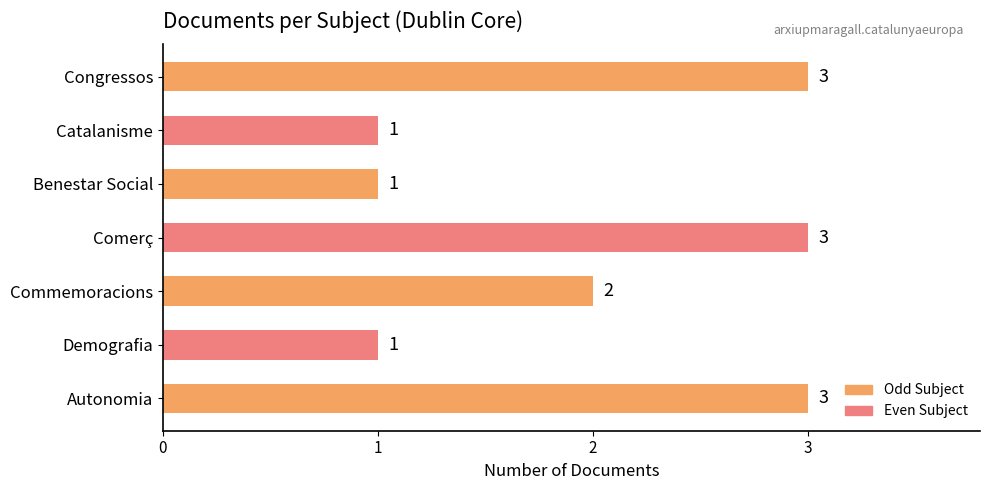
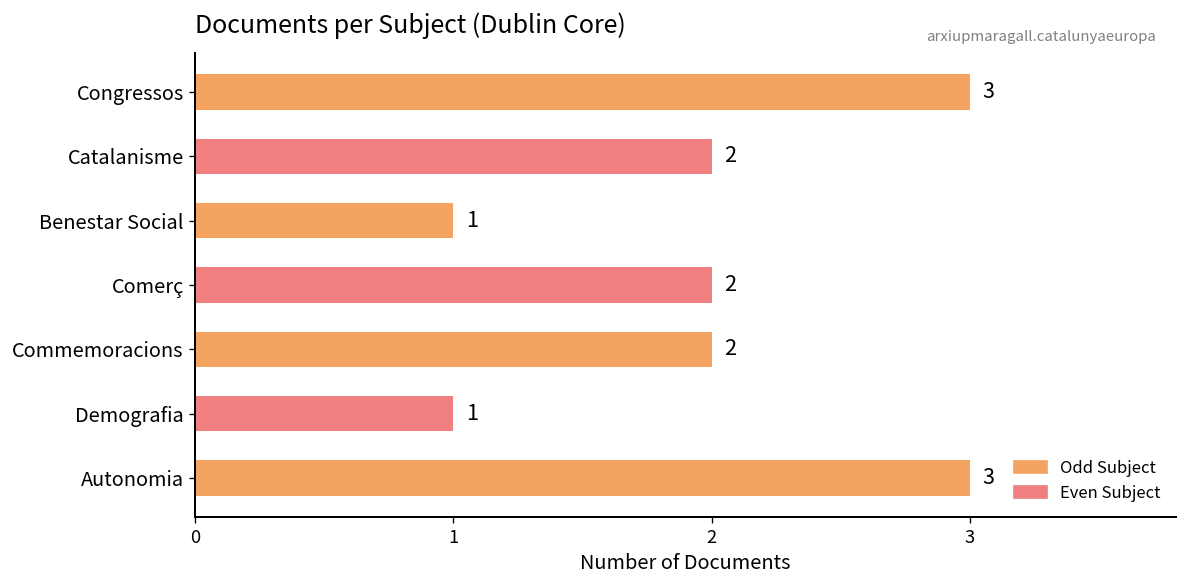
Catalanisme: 1 -> 2
Comerç: 3 -> 2
